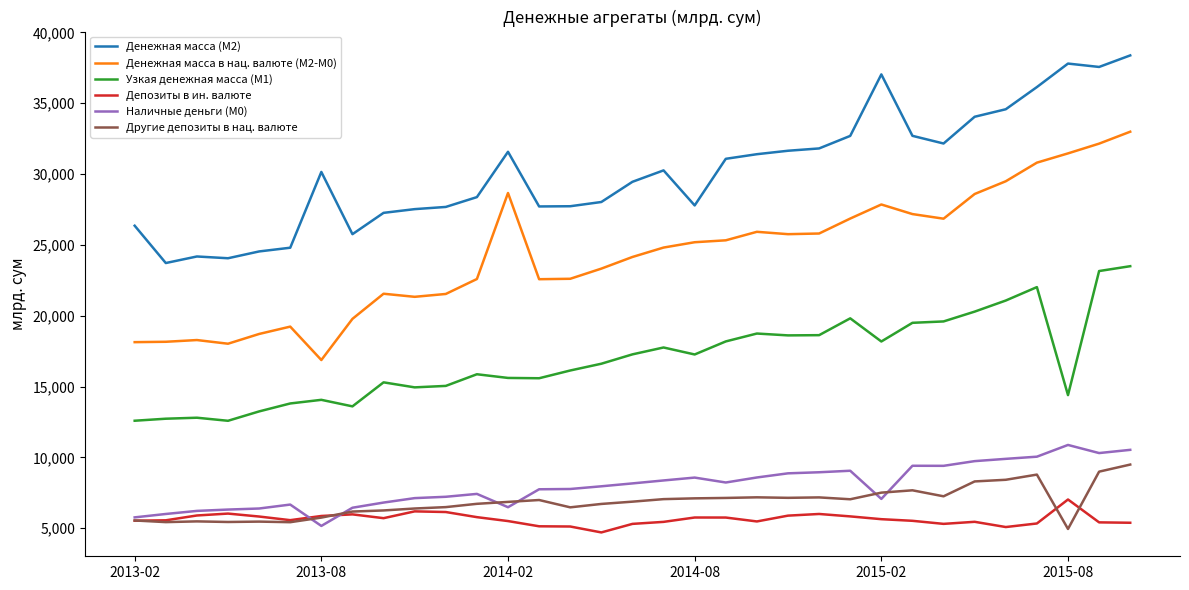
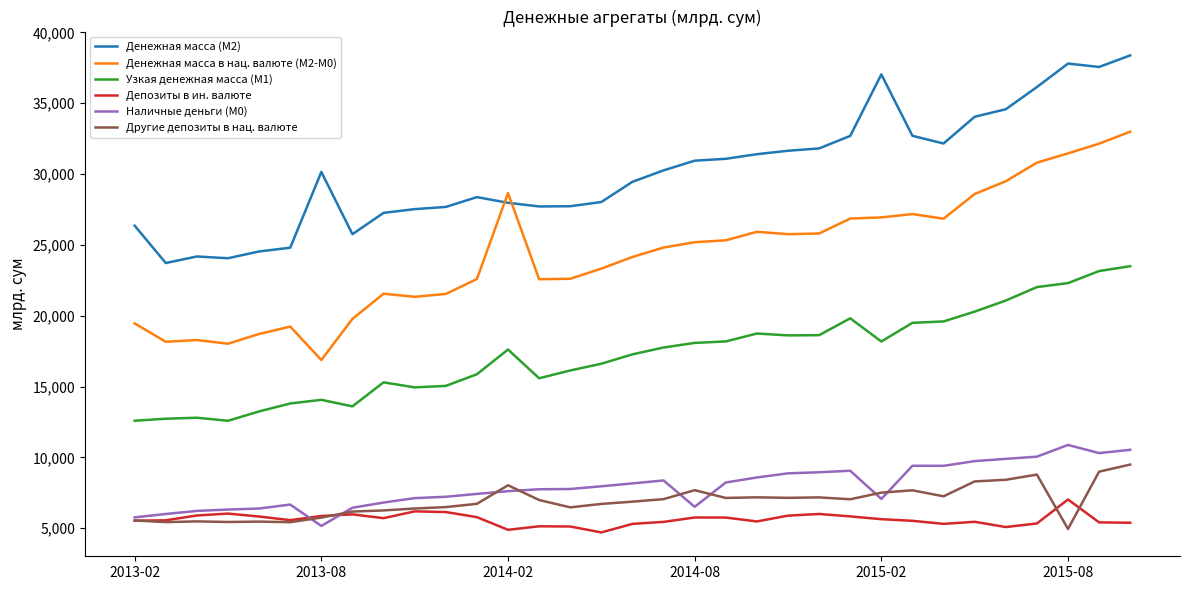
Денежная масса в нац. валюте (М2-М0), 2013-02: 18,100 -> 19,500
Денежная масса (М2), 2014-02: 31,600 -> 28,000
Узкая денежная масса (M1), 2014-02: 15,600 -> 17,600
Депозиты в ин. валюте, 2014-02: 5,500 -> 4,900
Наличные деньги (М0), 2014-02: 6,500 -> 7,600
Другие депозиты в нац. валюте, 2014-02: 6,900 -> 8,000
Денежная масса (М2), 2014-08: 27,800 -> 30,900
Узкая денежная масса (M1), 2014-08: 17,300 -> 18,100
Наличные деньги (М0), 2014-08: 8,600 -> 6,500
Другие депозиты в нац. валюте, 2014-08: 7,100 -> 7,700
Денежная масса в нац. валюте (М2-М0), 2015-02: 27,900 -> 26,900
Узкая денежная масса (M1), 2015-08: 14,400 -> 22,300
